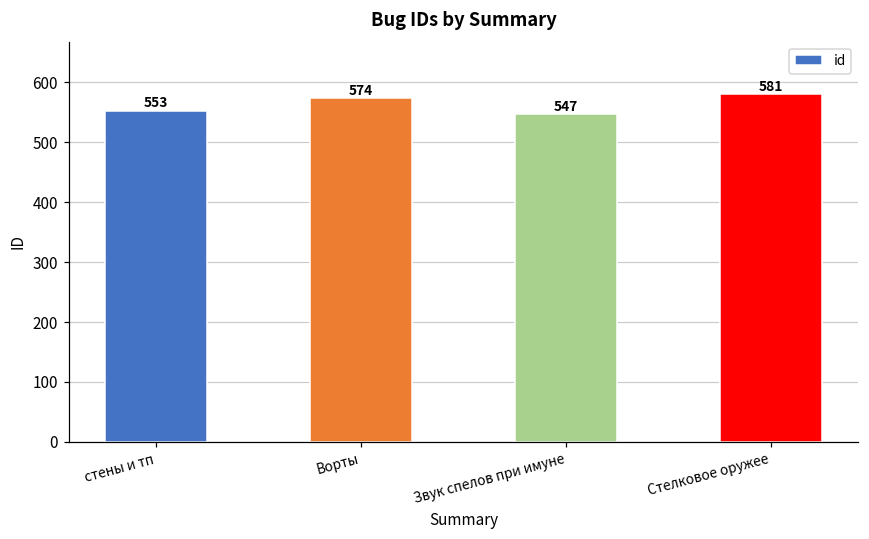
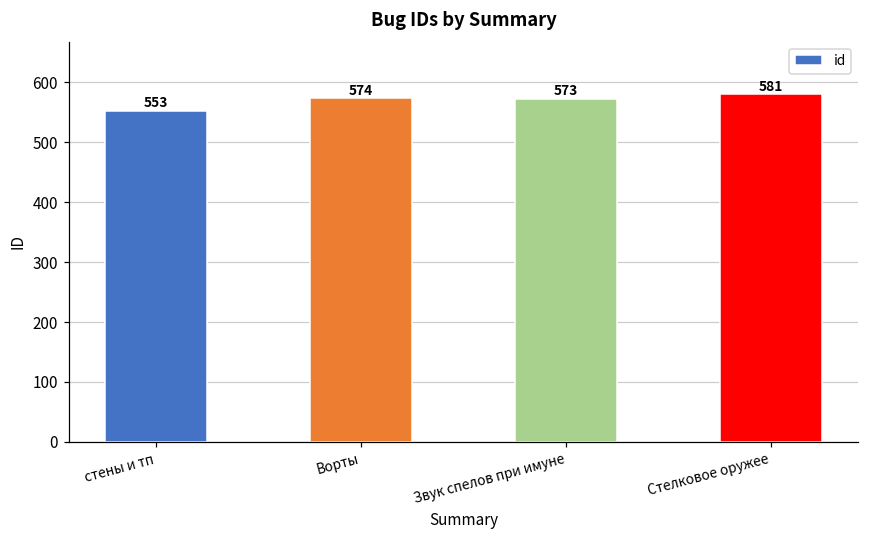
Звук спелов при имуне: 547 -> 573
